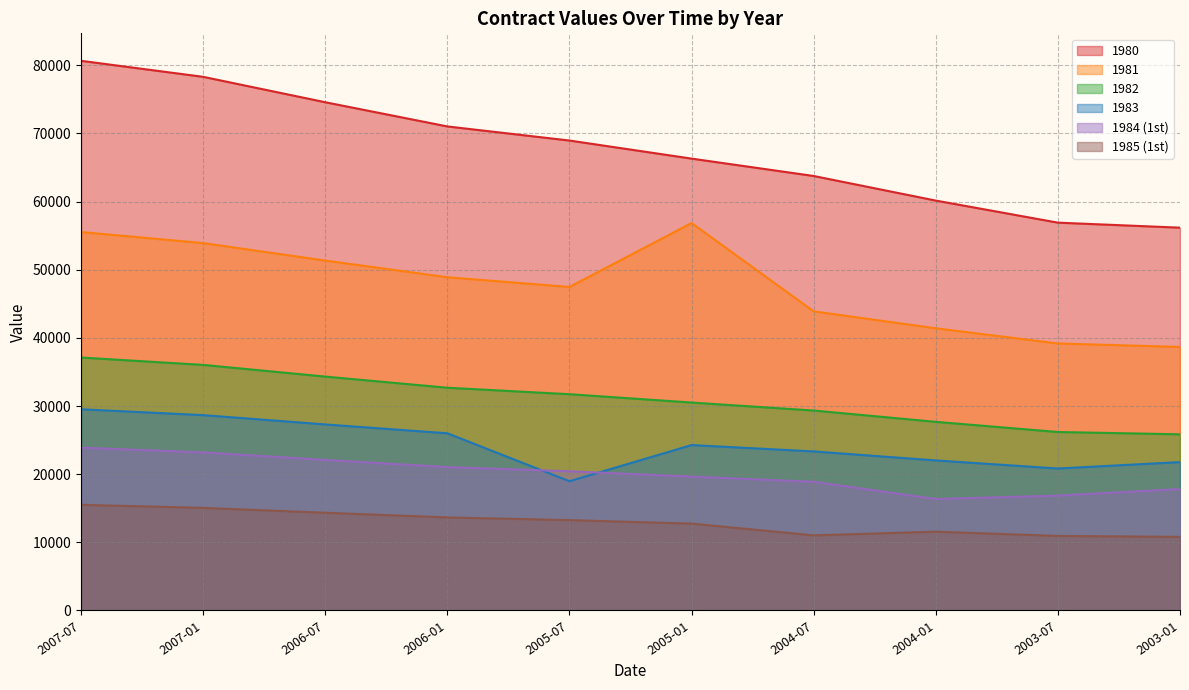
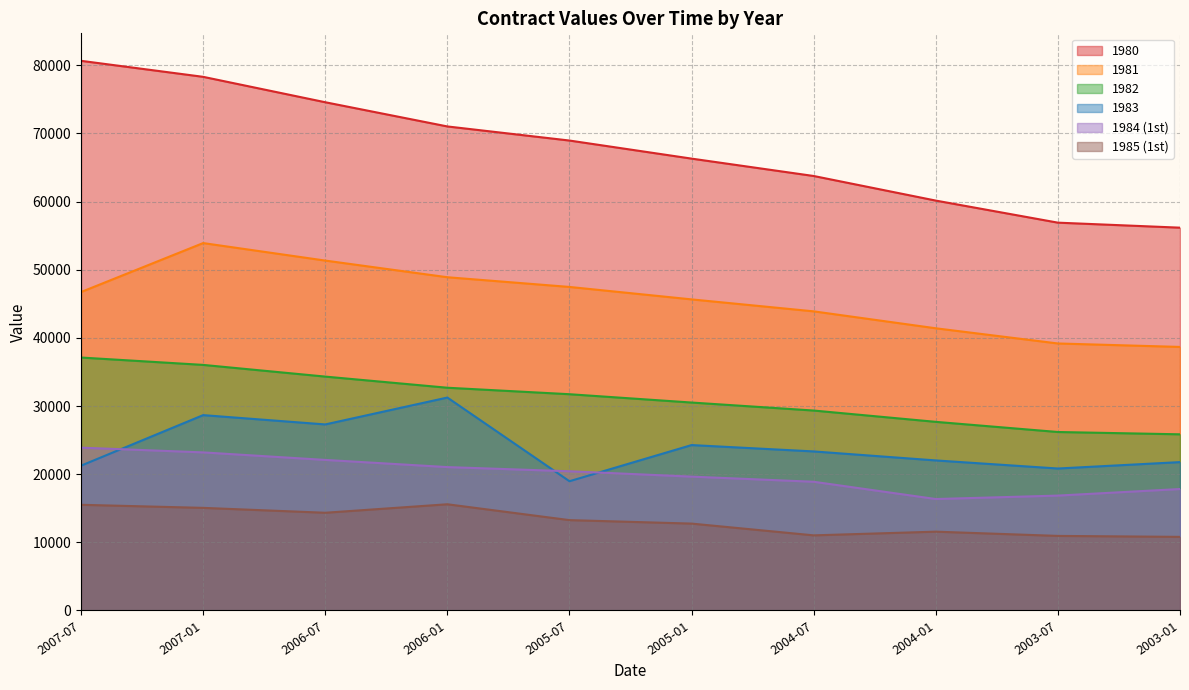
1981, 2007-07: 56000 -> 47000
1983, 2007-07: 30000 -> 21000
1983, 2006-01: 26000 -> 31000
1985 (1st), 2006-01: 14000 -> 16000
1981, 2005-01: 57000 -> 46000
